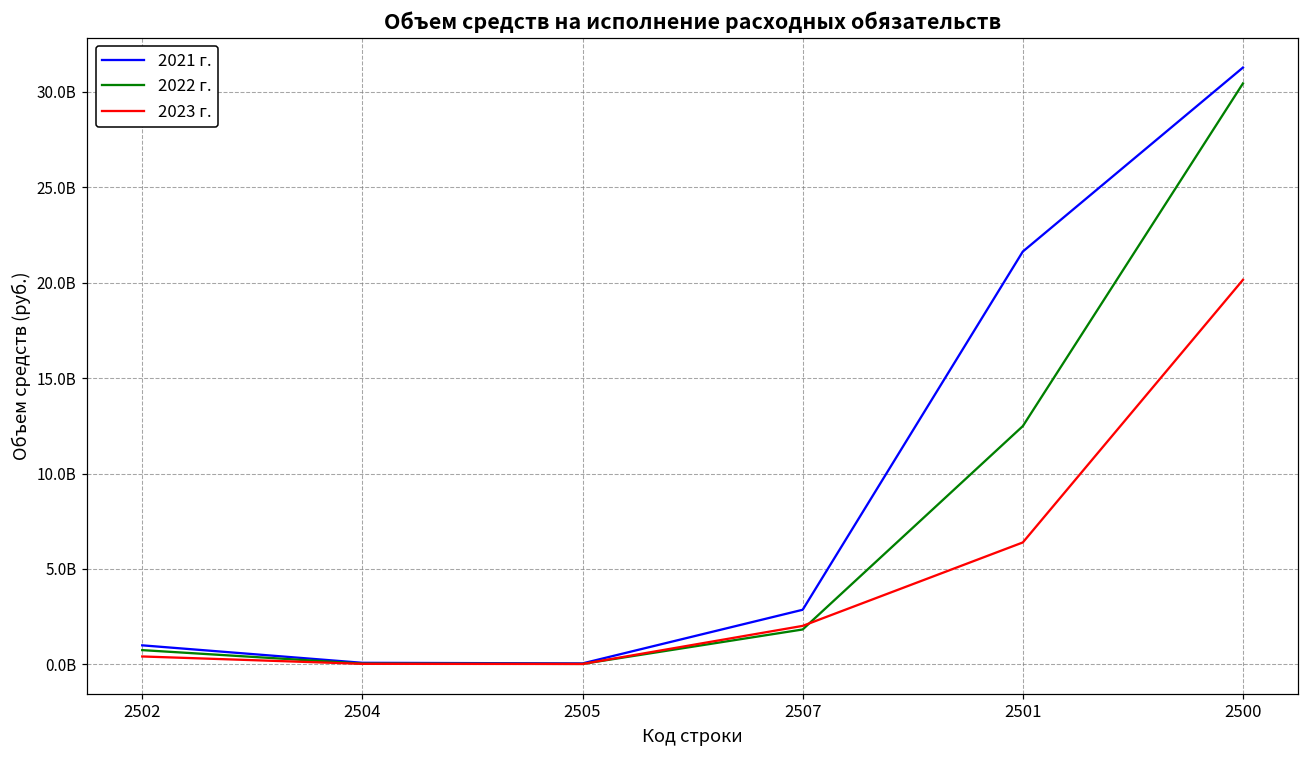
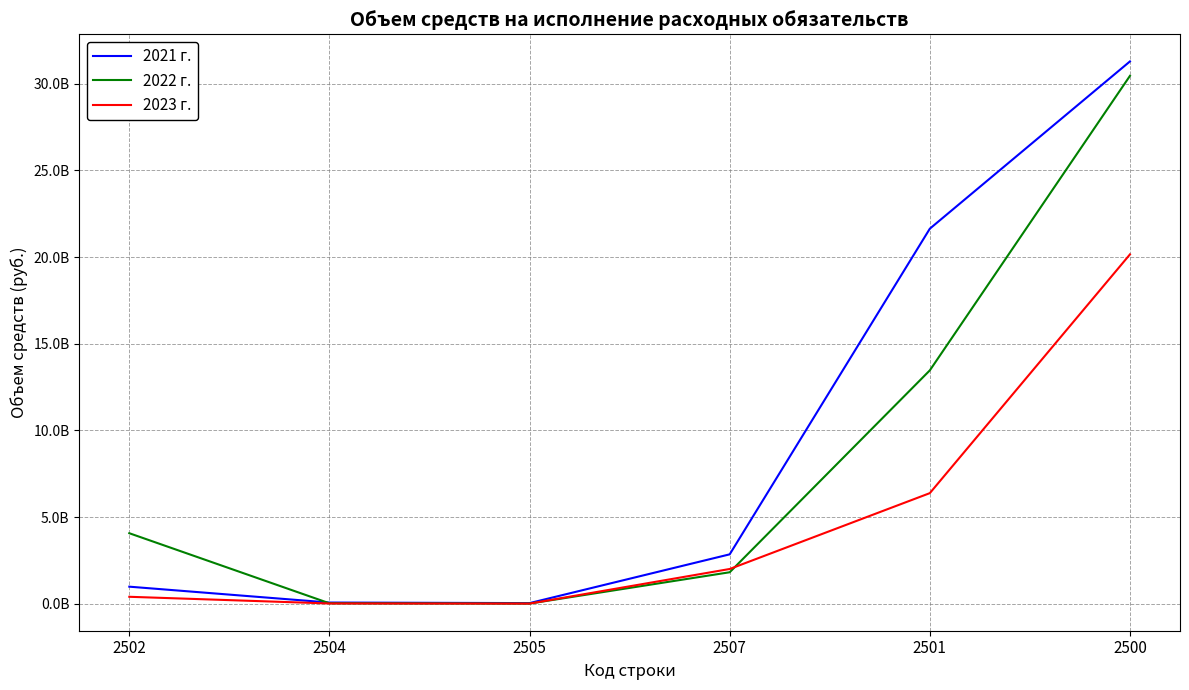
2022 г., 2502: 700000000 -> 4100000000
2022 г., 2501: 12500000000 -> 13500000000
